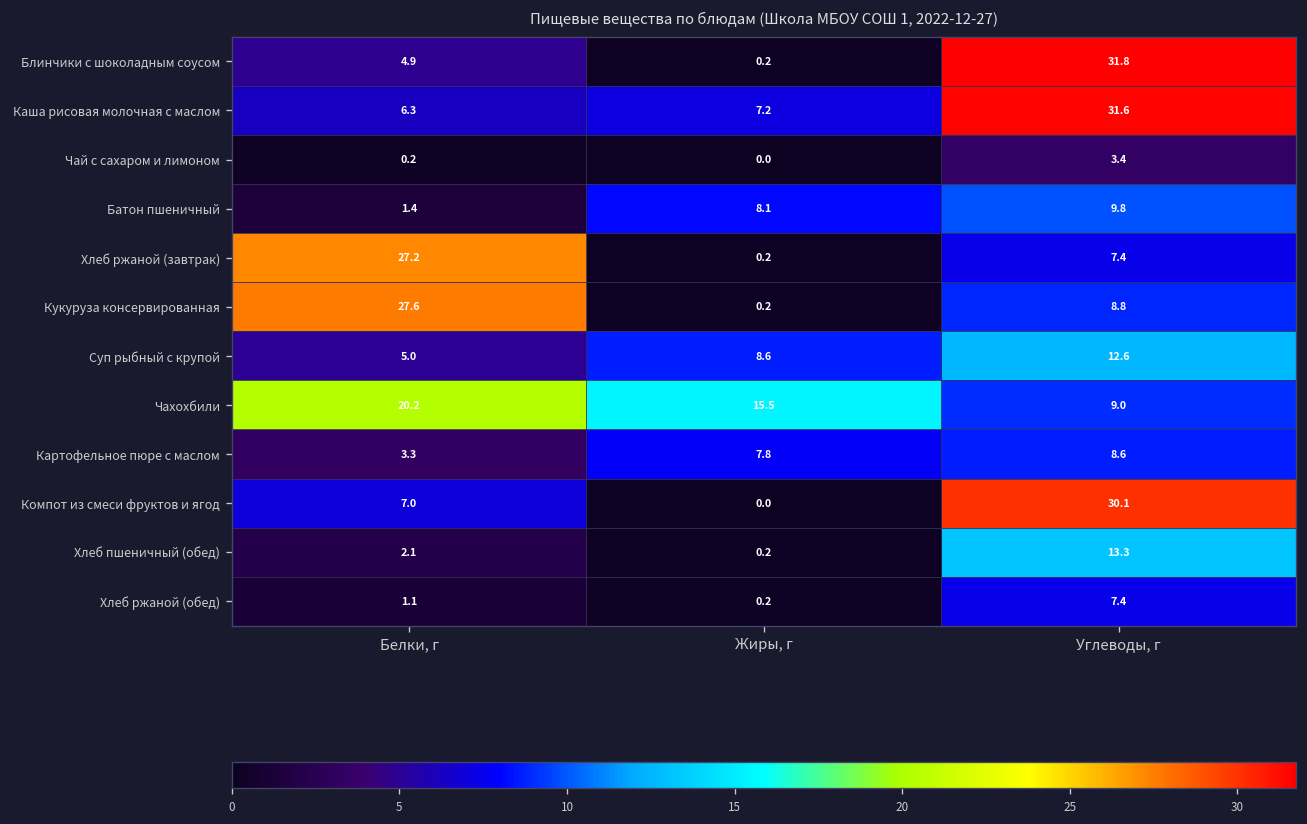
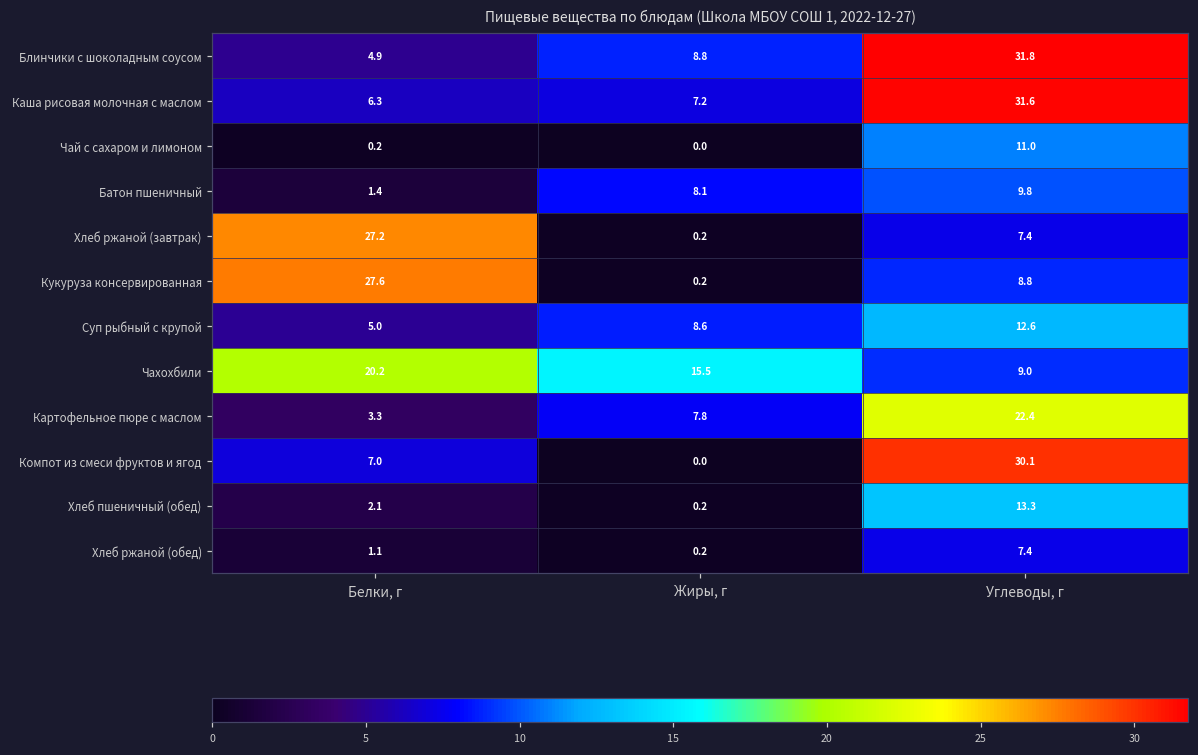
Блинчики с шоколадным соусом, Жиры, г: 0.2 -> 8.8
Чай с сахаром и лимоном, Углеводы, г: 3.4 -> 11.0
Картофельное пюре с маслом, Углеводы, г: 8.6 -> 22.4
